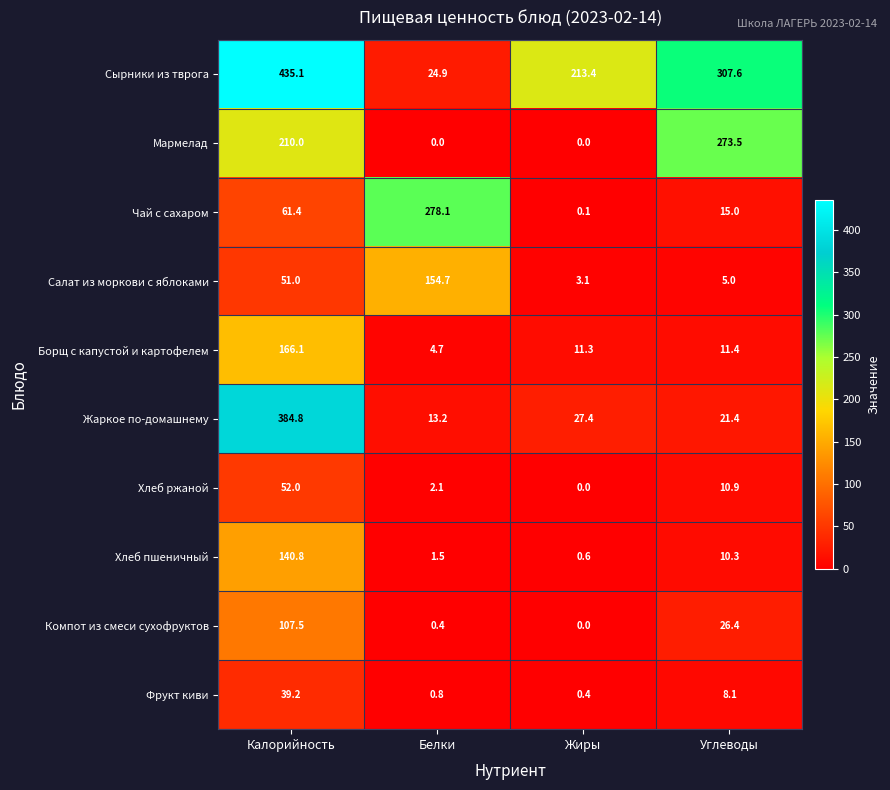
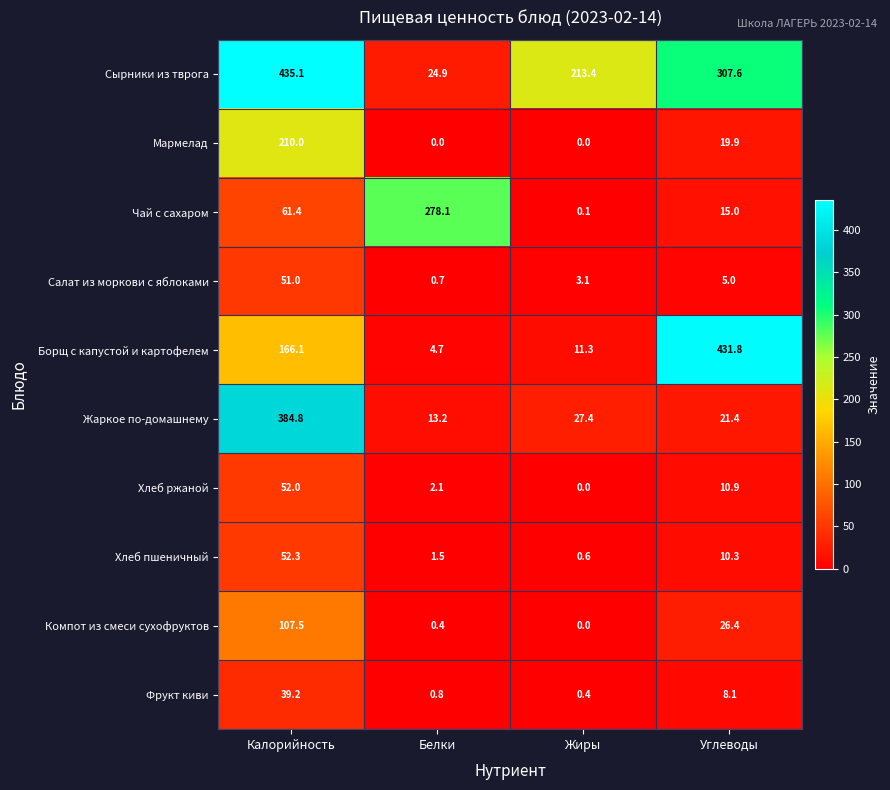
Мармелад, Углеводы: 273.5 -> 19.9
Салат из моркови с яблоками, Белки: 154.7 -> 0.7
Борщ с капустой и картофелем, Углеводы: 11.4 -> 431.8
Хлеб пшеничный, Калорийность: 140.8 -> 52.3
